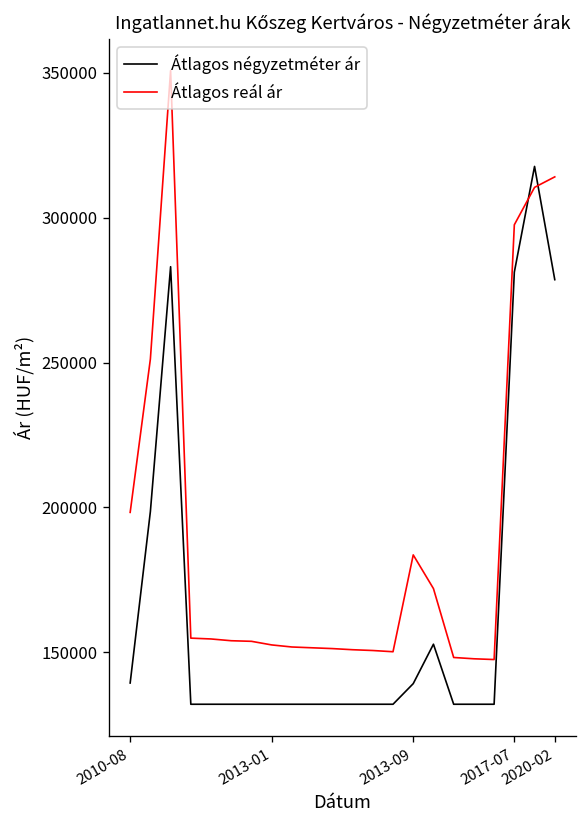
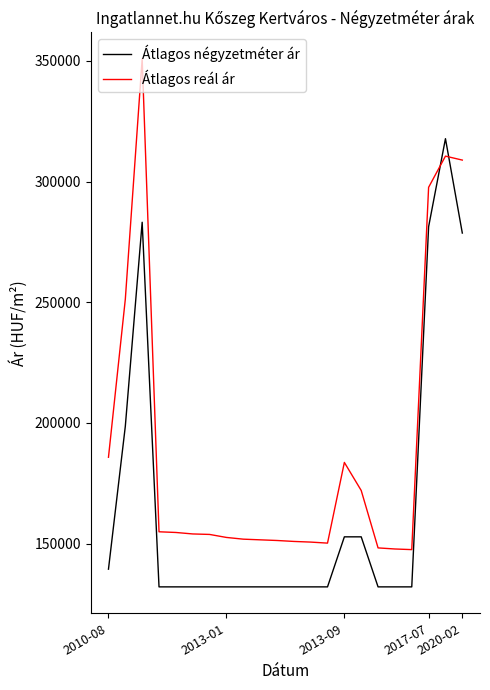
Átlagos reál ár, 2010-08: 198000 -> 186000
Átlagos négyzetméter ár, 2013-09: 139000 -> 153000
Átlagos reál ár, 2020-02: 314000 -> 309000
